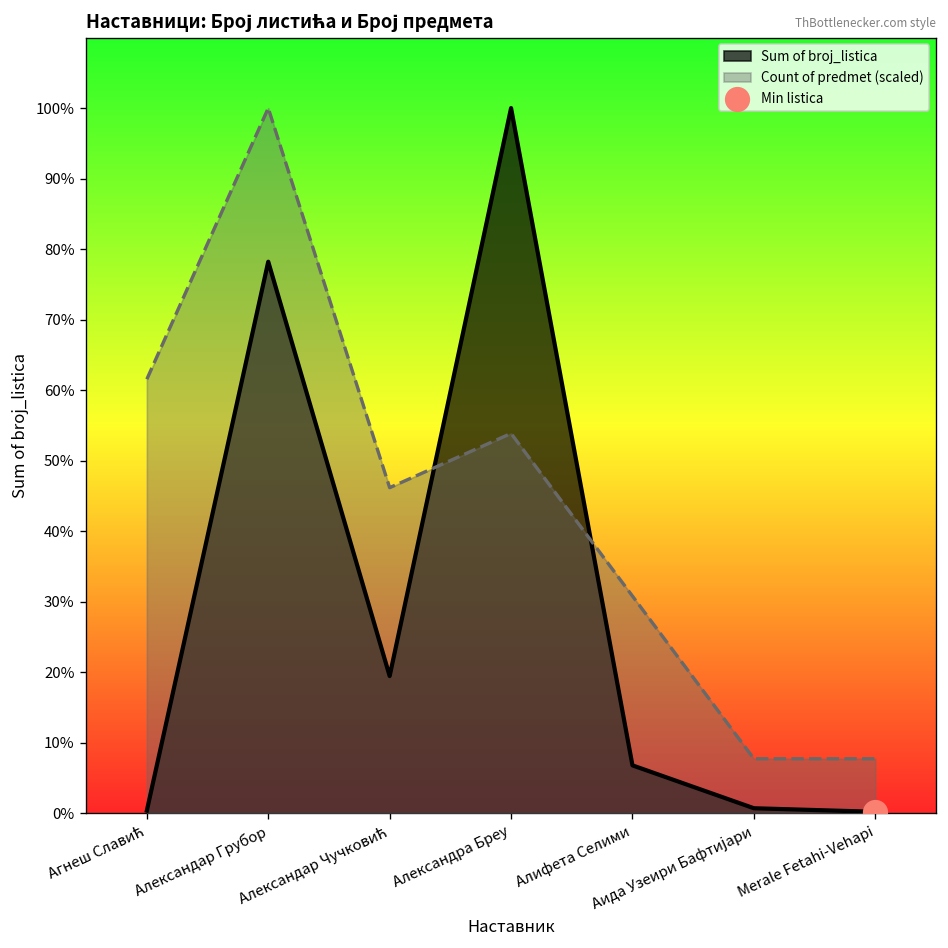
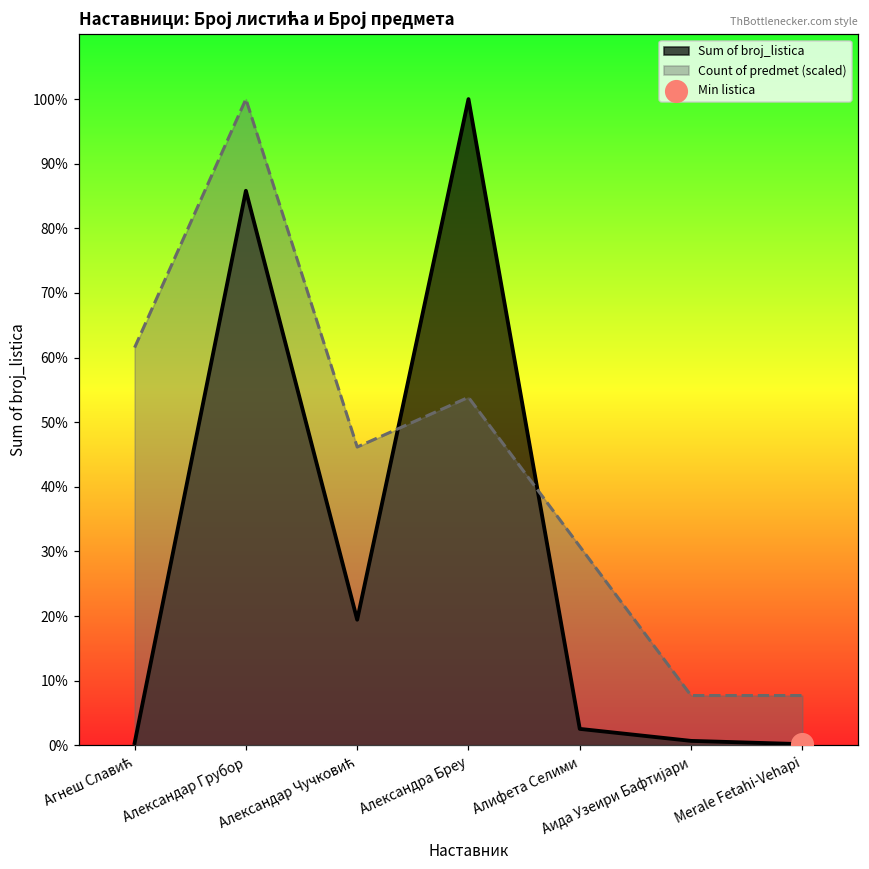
Sum of broj_listica, Александар Грубор: 78% -> 86%
Sum of broj_listica, Алифета Селими: 7% -> 3%
